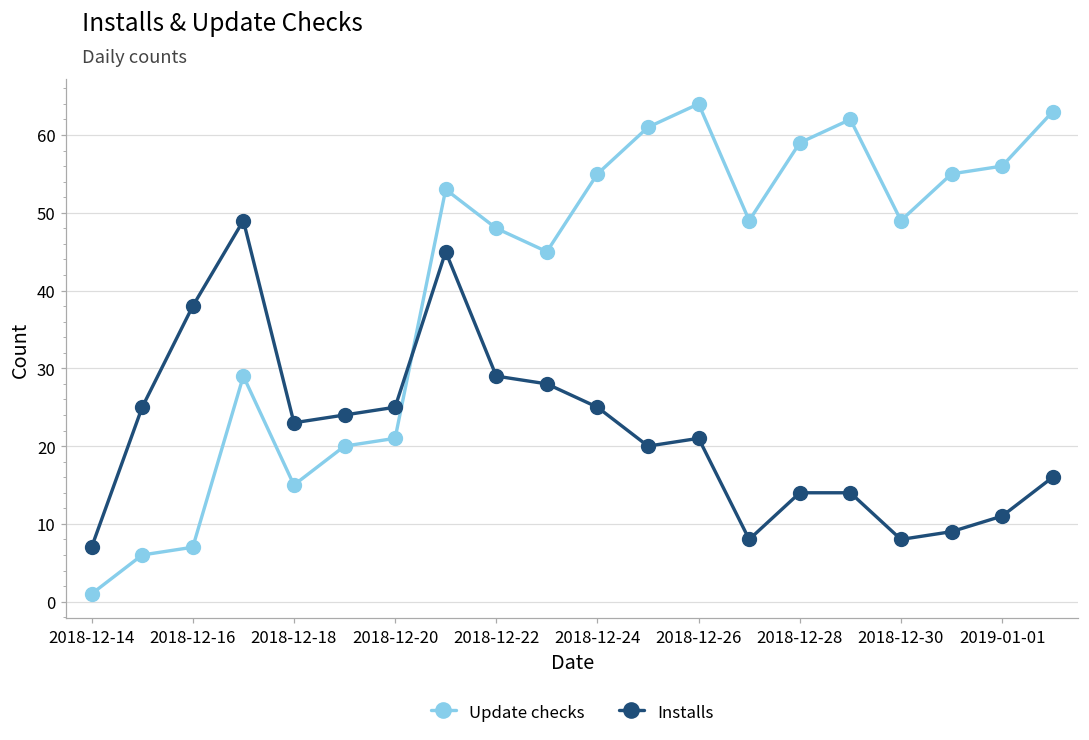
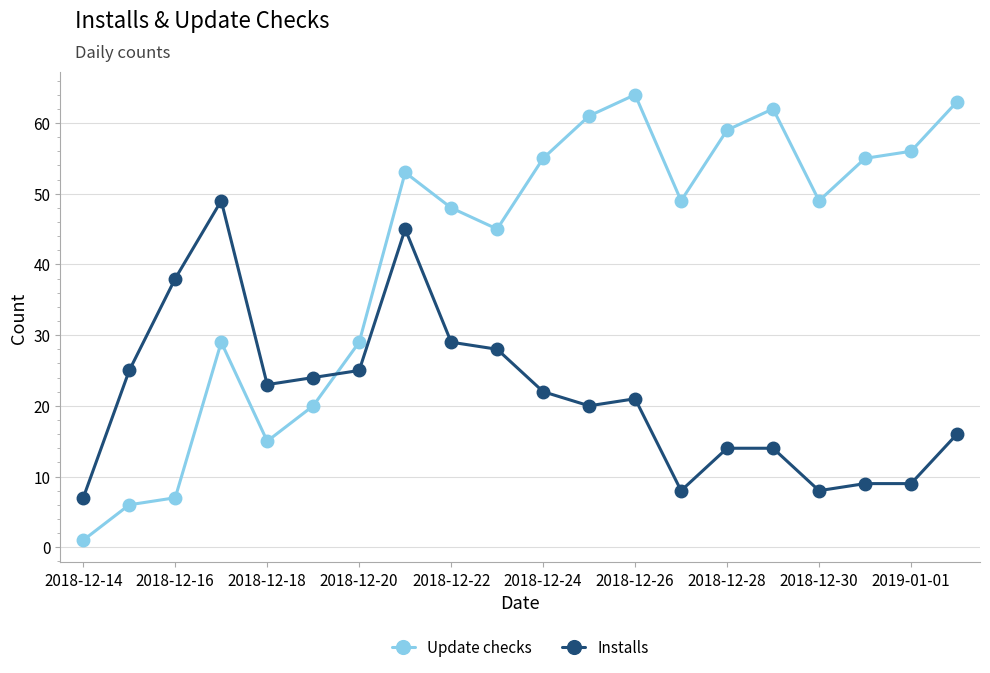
Update checks, 2018-12-20: 21 -> 29
Installs, 2018-12-24: 25 -> 22
Installs, 2019-01-01: 11 -> 9
